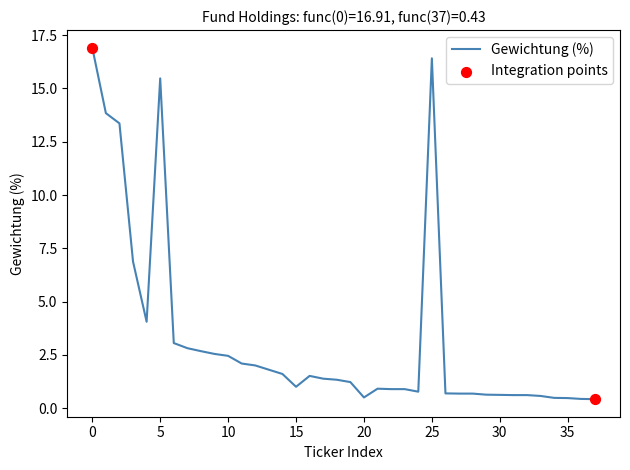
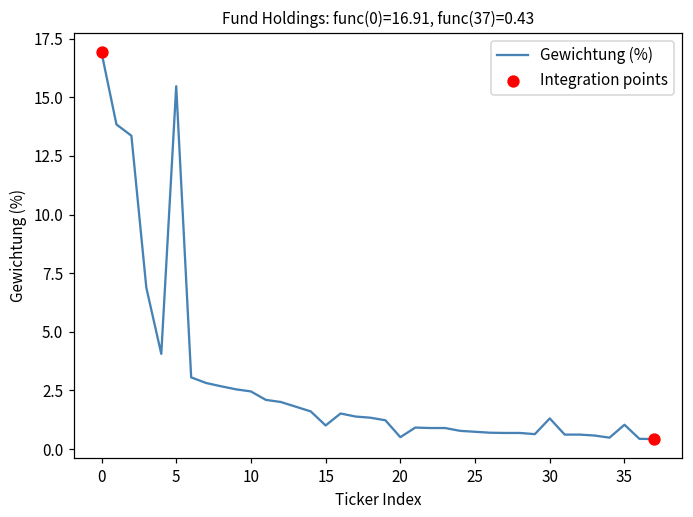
Gewichtung (%), 25: 16.4 -> 0.7
Gewichtung (%), 30: 0.6 -> 1.3
Gewichtung (%), 35: 0.5 -> 1.0
